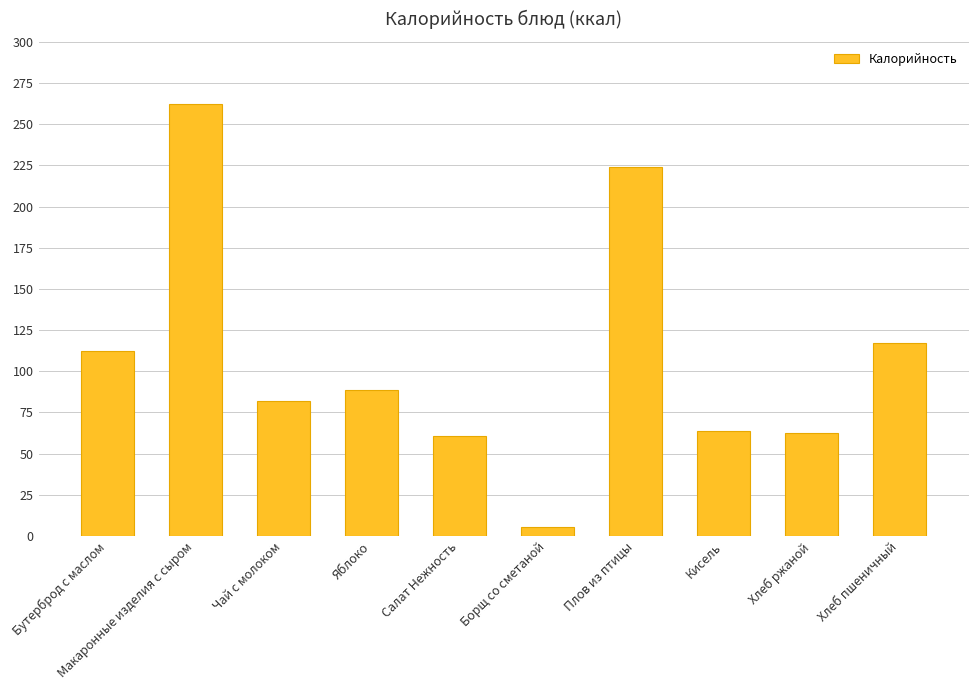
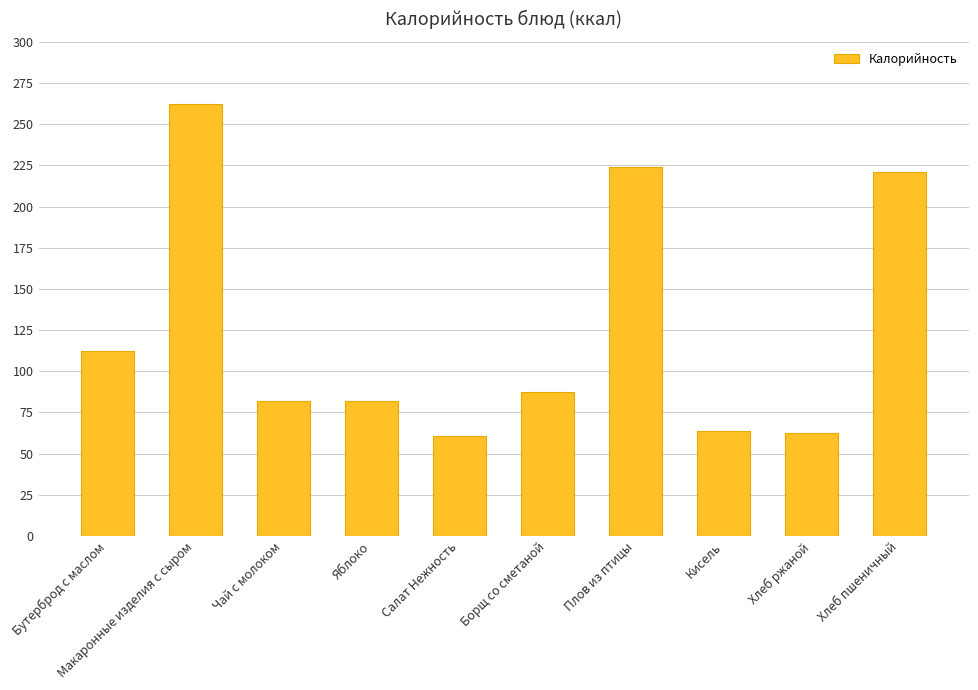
Яблоко: 89 -> 82
Борщ со сметаной: 6 -> 87
Хлеб пшеничный: 117 -> 221
